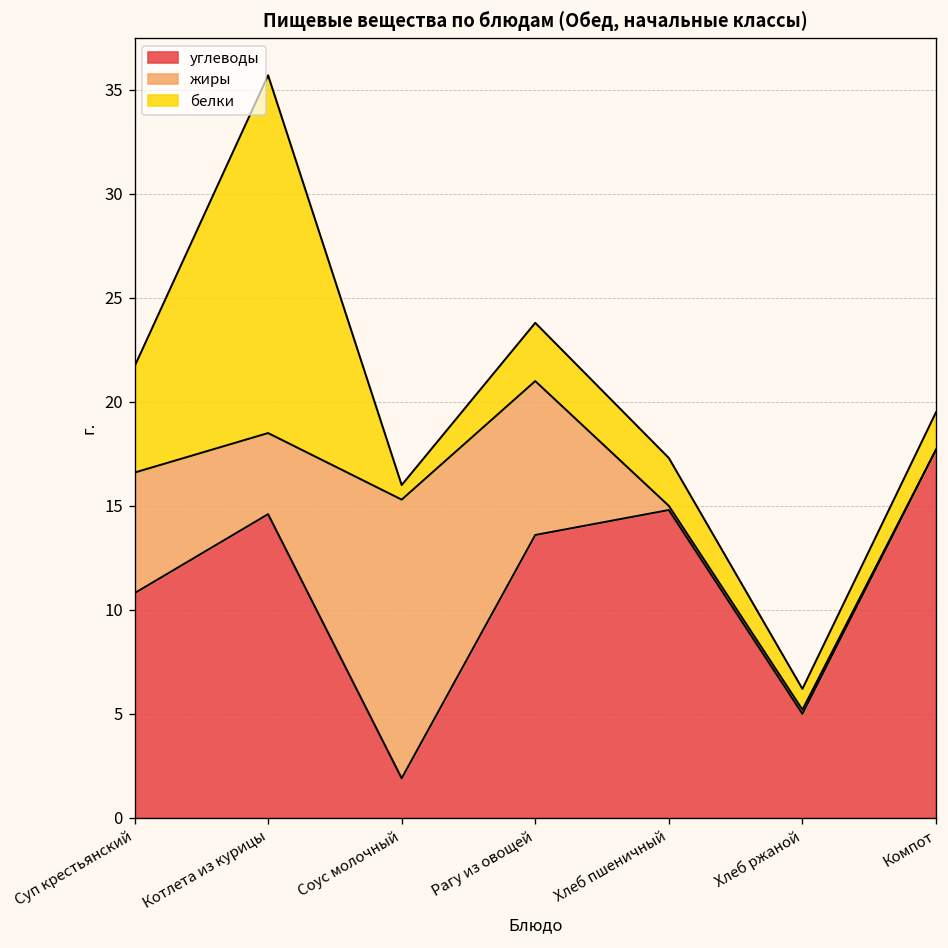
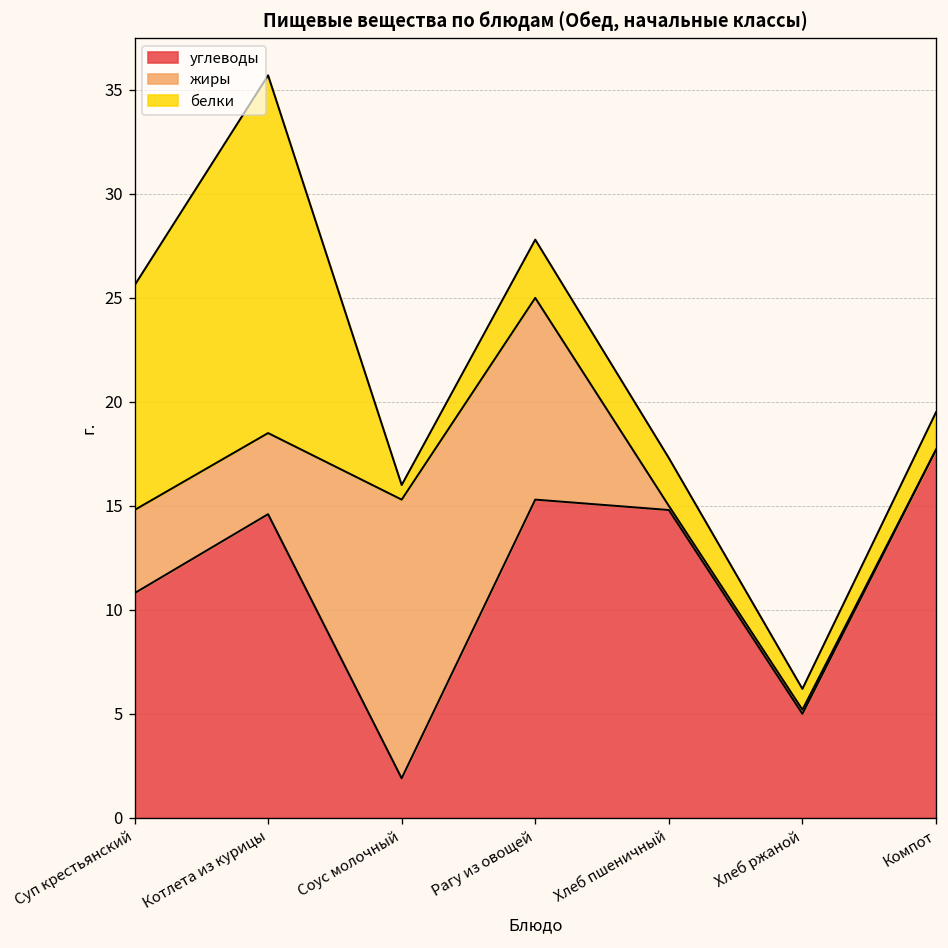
жиры, Суп крестьянский: 5.8 -> 4.0
белки, Суп крестьянский: 5.1 -> 10.8
углеводы, Рагу из овощей: 13.6 -> 15.3
жиры, Рагу из овощей: 7.4 -> 9.7
